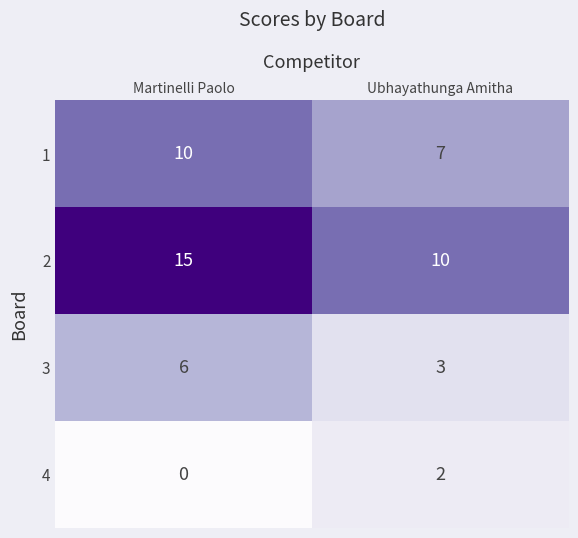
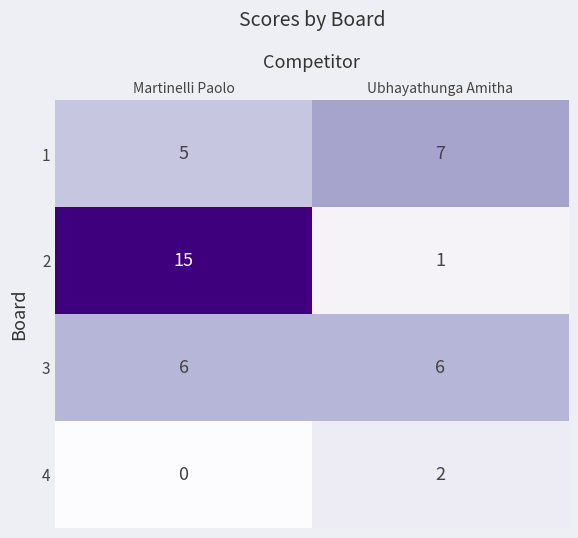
1, Martinelli Paolo: 10 -> 5
2, Ubhayathunga Amitha: 10 -> 1
3, Ubhayathunga Amitha: 3 -> 6
